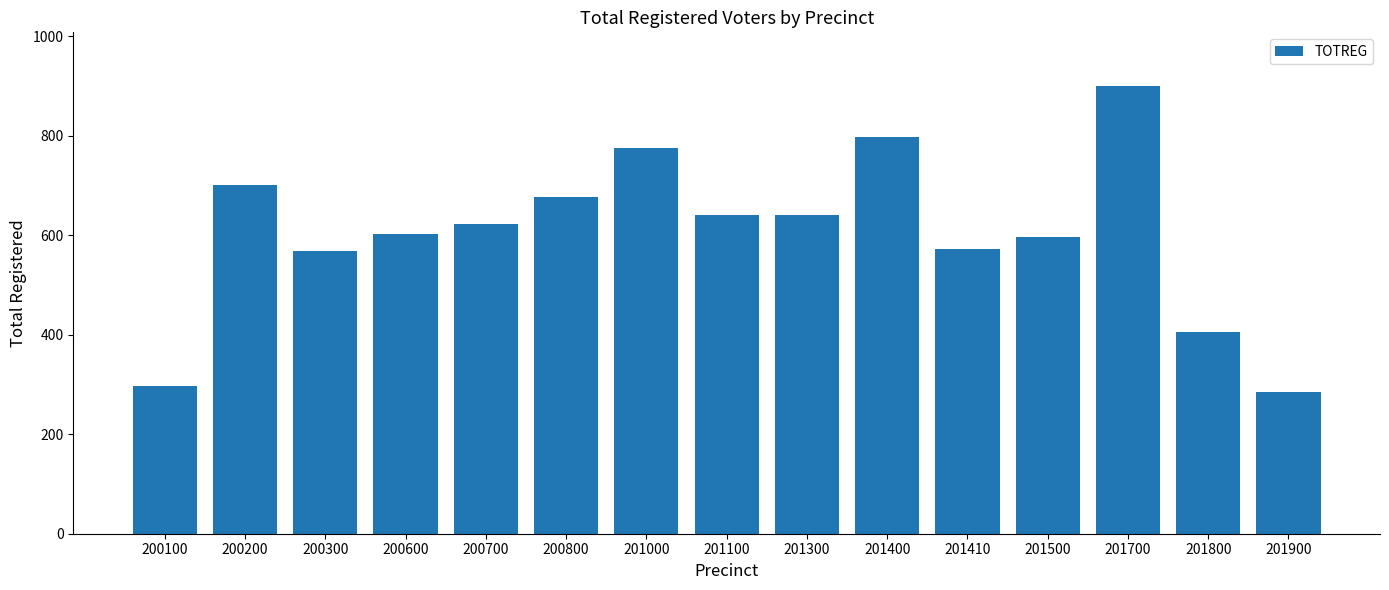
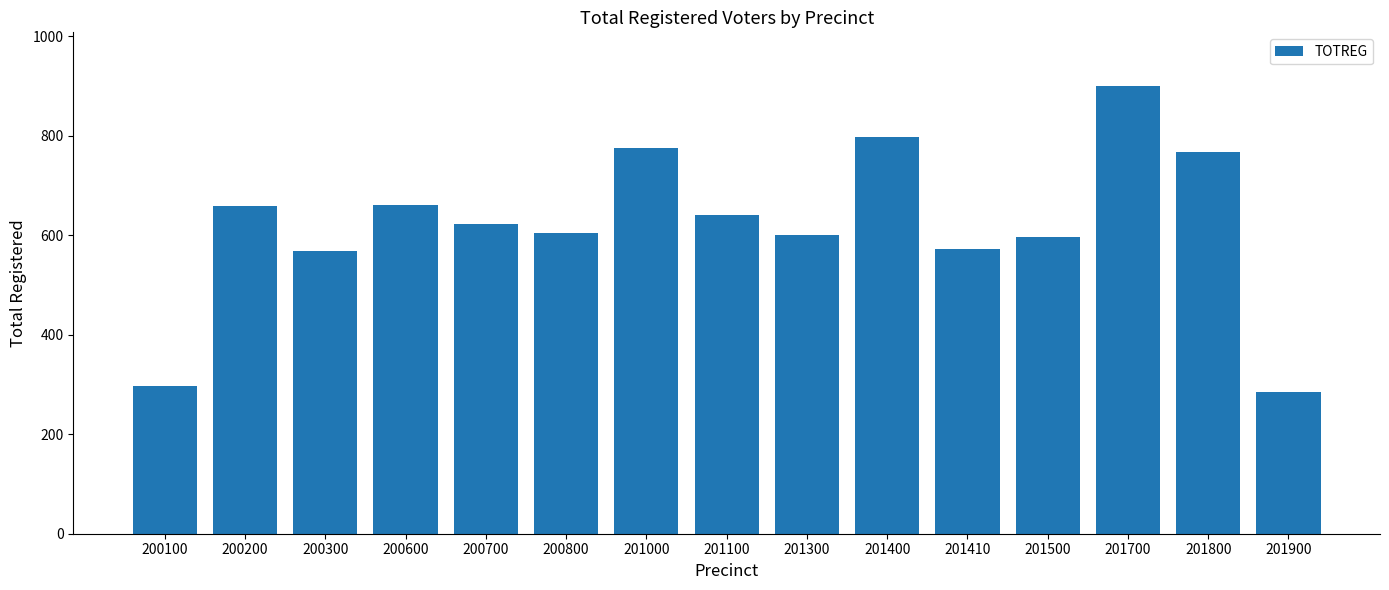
200200: 700 -> 660
200600: 600 -> 660
200800: 680 -> 600
201300: 640 -> 600
201800: 410 -> 770
